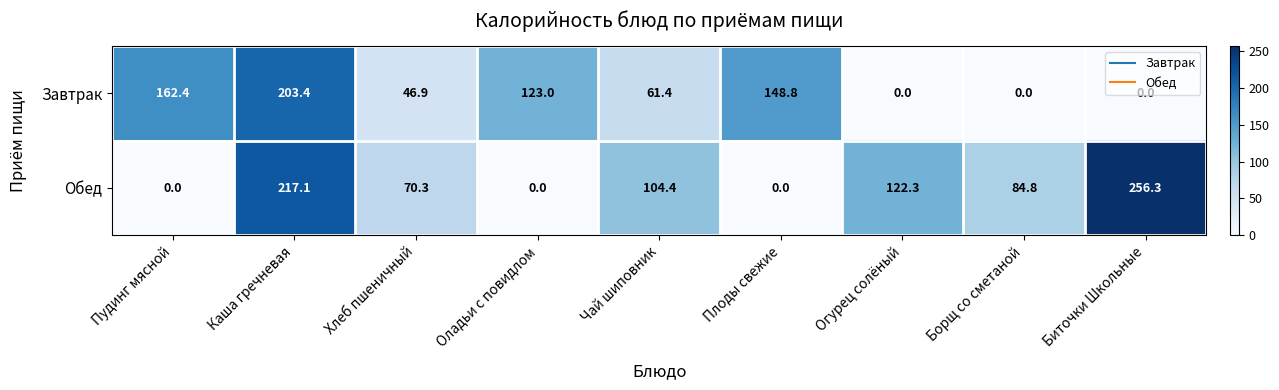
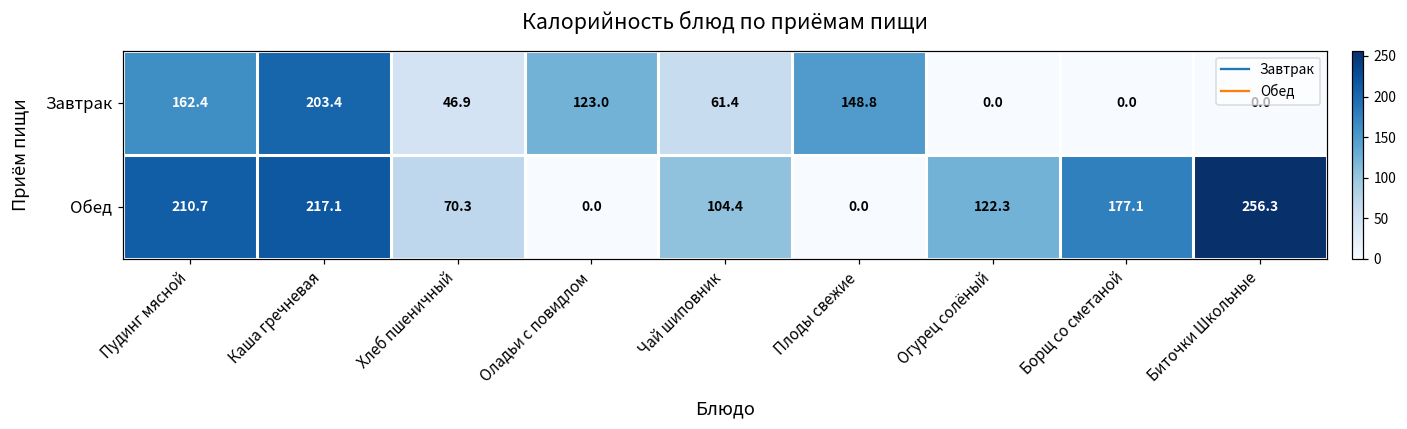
Обед, Пудинг мясной: 0.0 -> 210.7
Обед, Борщ со сметаной: 84.8 -> 177.1
